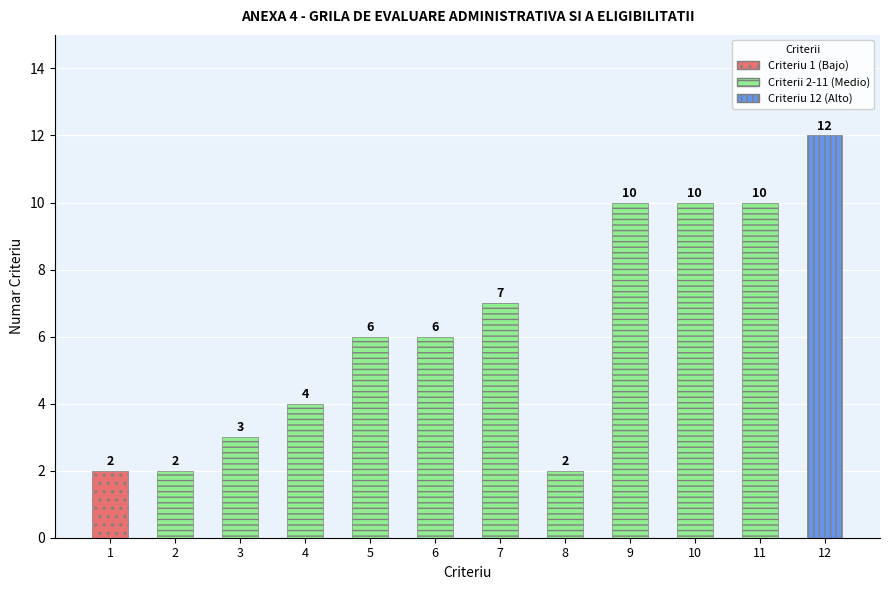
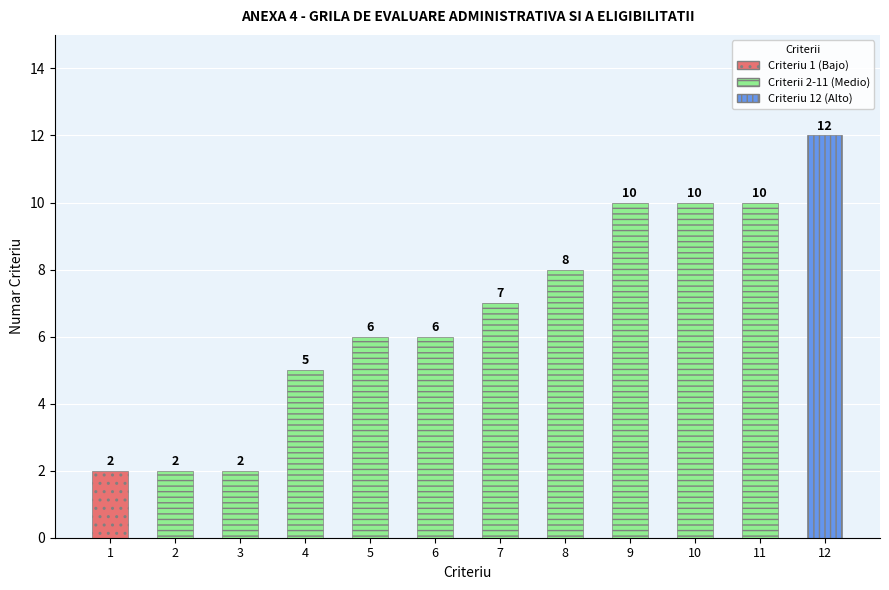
3: 3 -> 2
4: 4 -> 5
8: 2 -> 8
